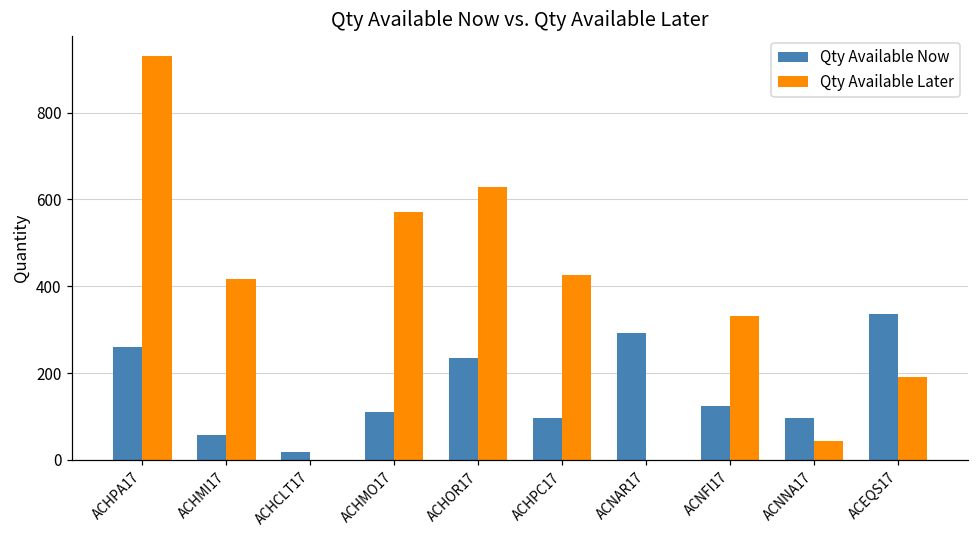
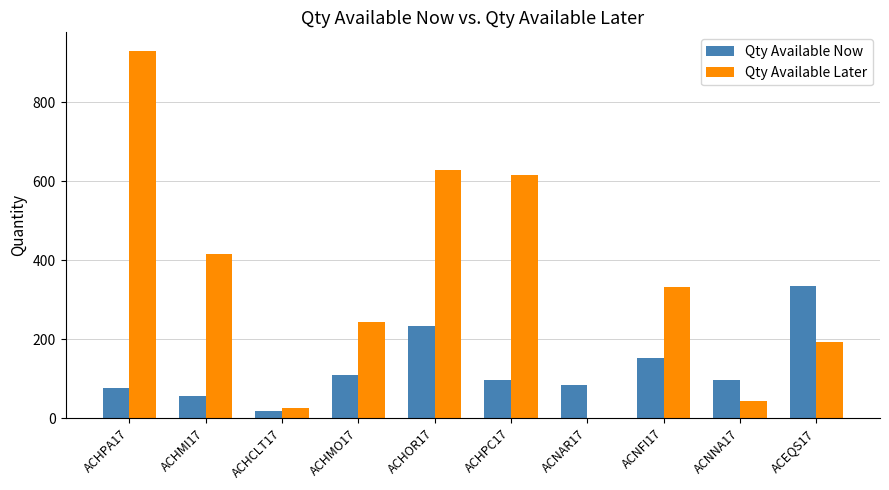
Qty Available Now, ACHPA17: 260 -> 80
Qty Available Later, ACHCLT17: 0 -> 30
Qty Available Later, ACHMO17: 570 -> 240
Qty Available Later, ACHPC17: 430 -> 620
Qty Available Now, ACNAR17: 290 -> 80
Qty Available Now, ACNFI17: 130 -> 150
